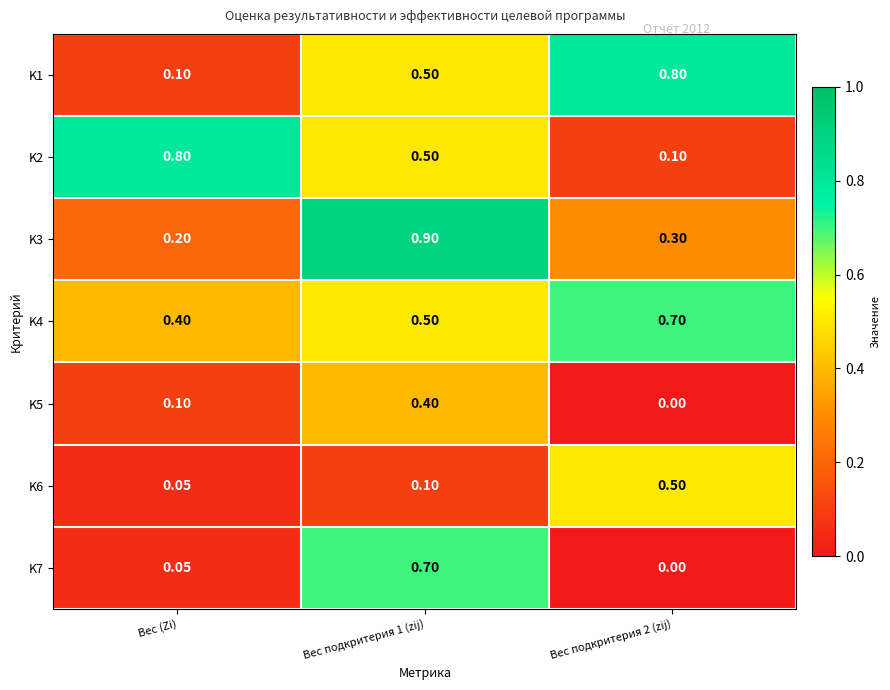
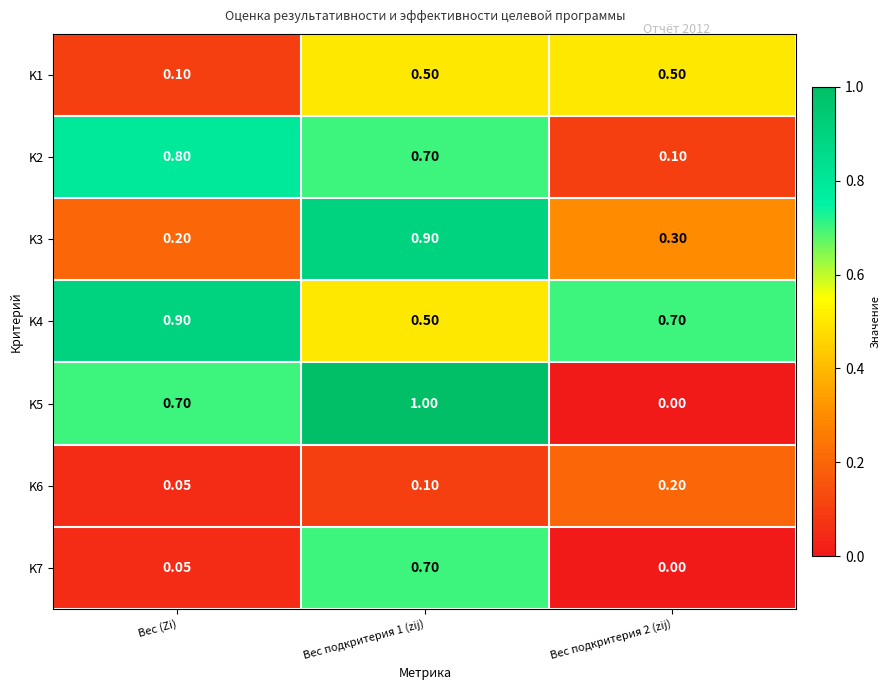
K1, Вес подкритерия 2 (zij): 0.80 -> 0.50
K2, Вес подкритерия 1 (zij): 0.50 -> 0.70
K4, Вес (Zi): 0.40 -> 0.90
K5, Вес (Zi): 0.10 -> 0.70
K5, Вес подкритерия 1 (zij): 0.40 -> 1.00
K6, Вес подкритерия 2 (zij): 0.50 -> 0.20
